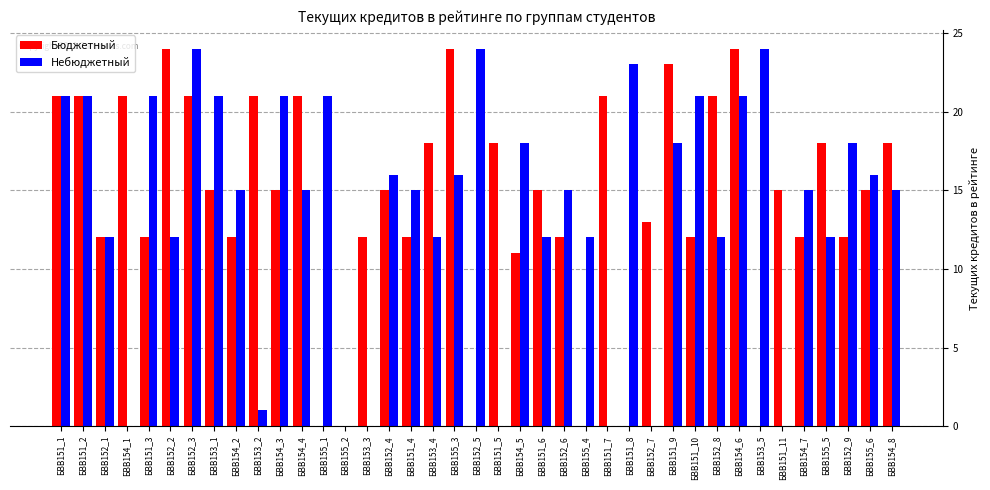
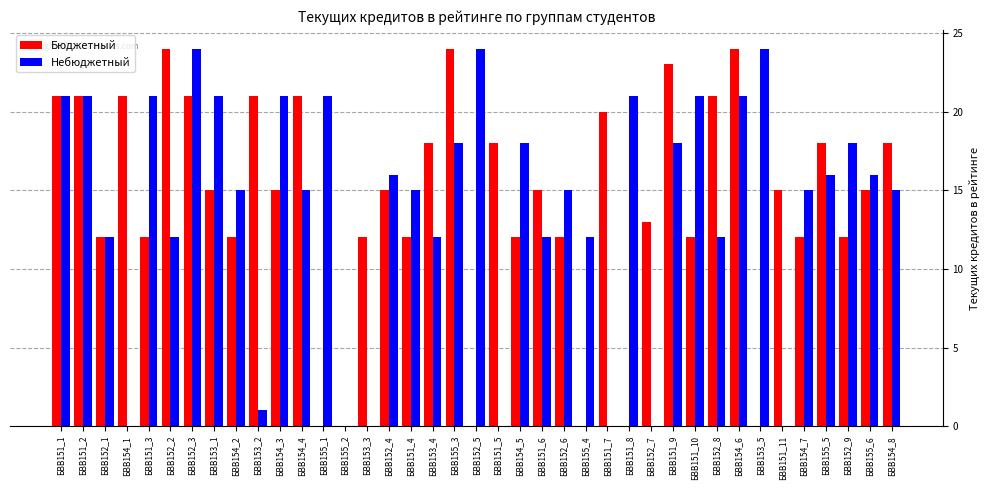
Небюджетный, БВВ155_3: 16 -> 18
Бюджетный, БВВ154_5: 11 -> 12
Бюджетный, БВВ151_7: 21 -> 20
Небюджетный, БВВ151_8: 23 -> 21
Небюджетный, БВВ155_5: 12 -> 16
